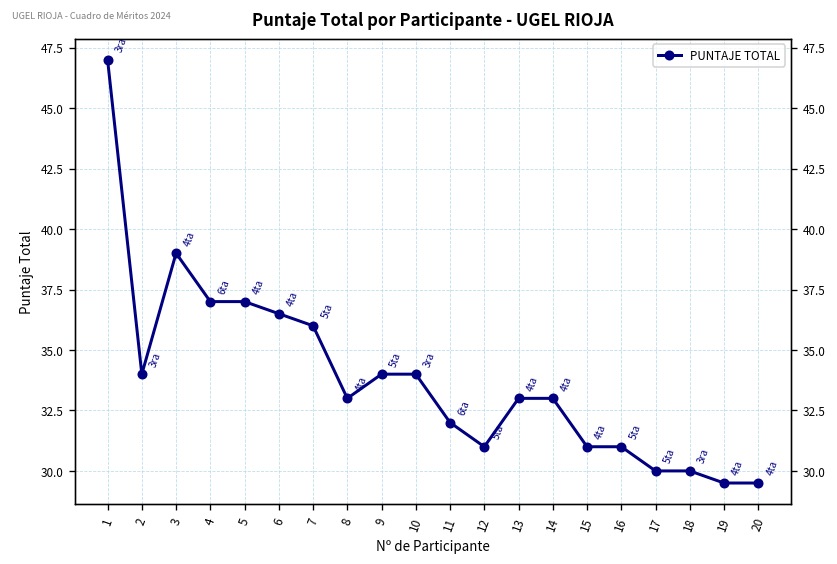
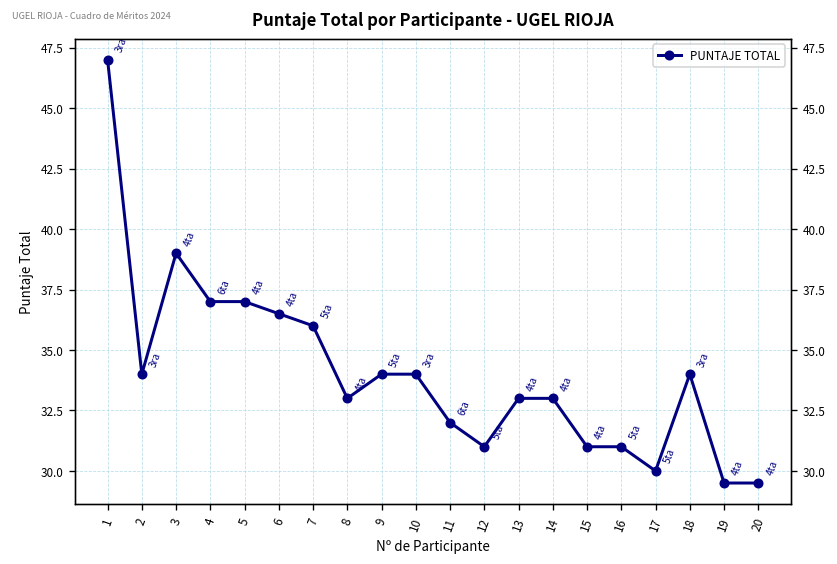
18: 30 -> 34
